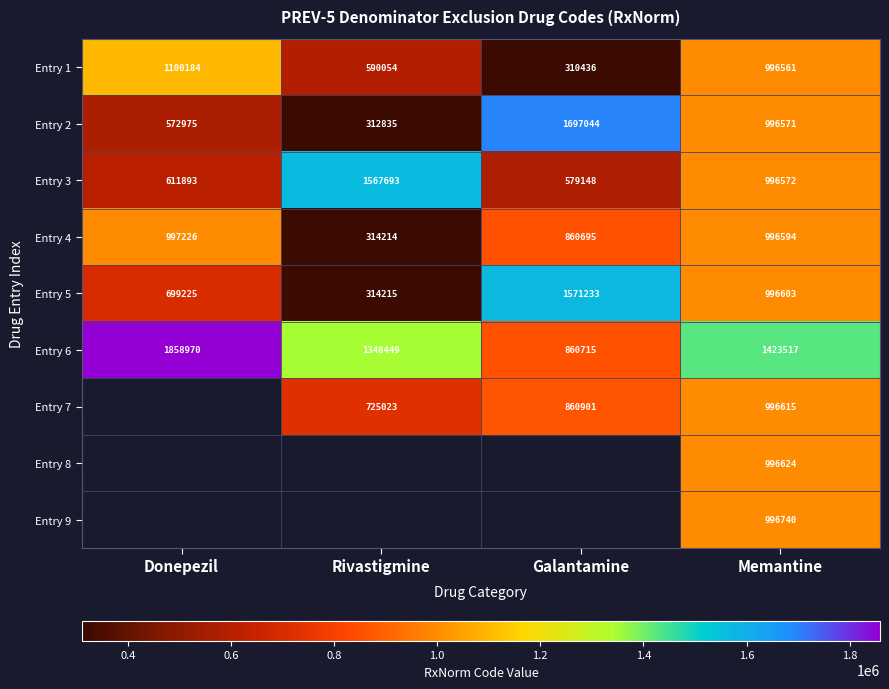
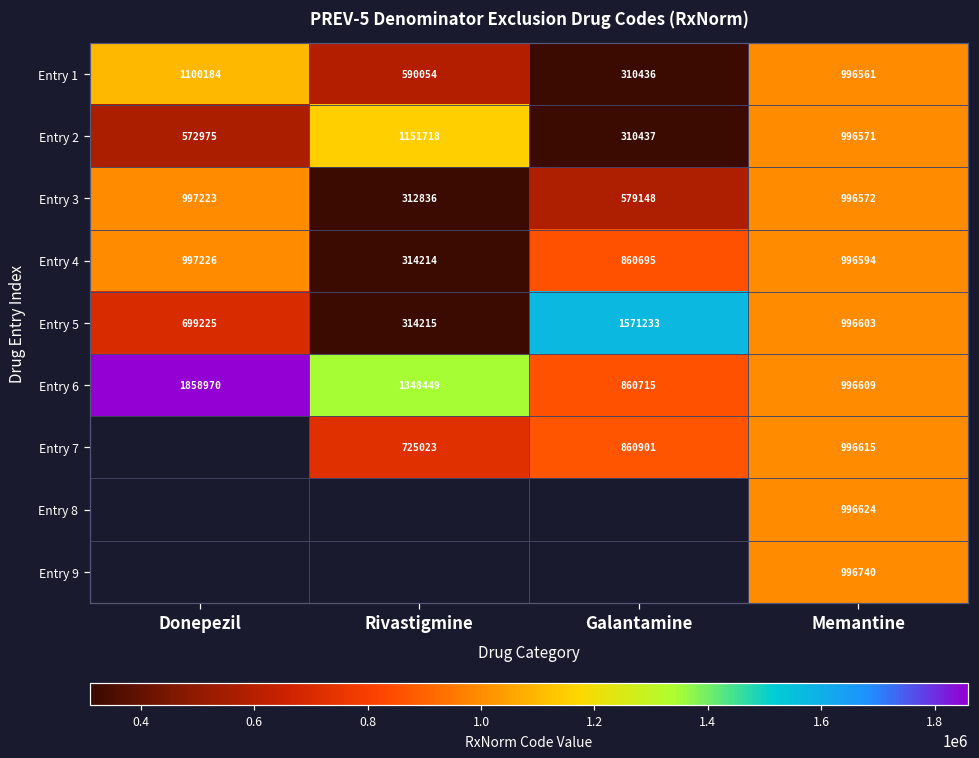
Entry 2, Rivastigmine: 312835 -> 1151718
Entry 2, Galantamine: 1697044 -> 310437
Entry 3, Donepezil: 611893 -> 997223
Entry 3, Rivastigmine: 1567693 -> 312836
Entry 6, Memantine: 1423517 -> 996609
